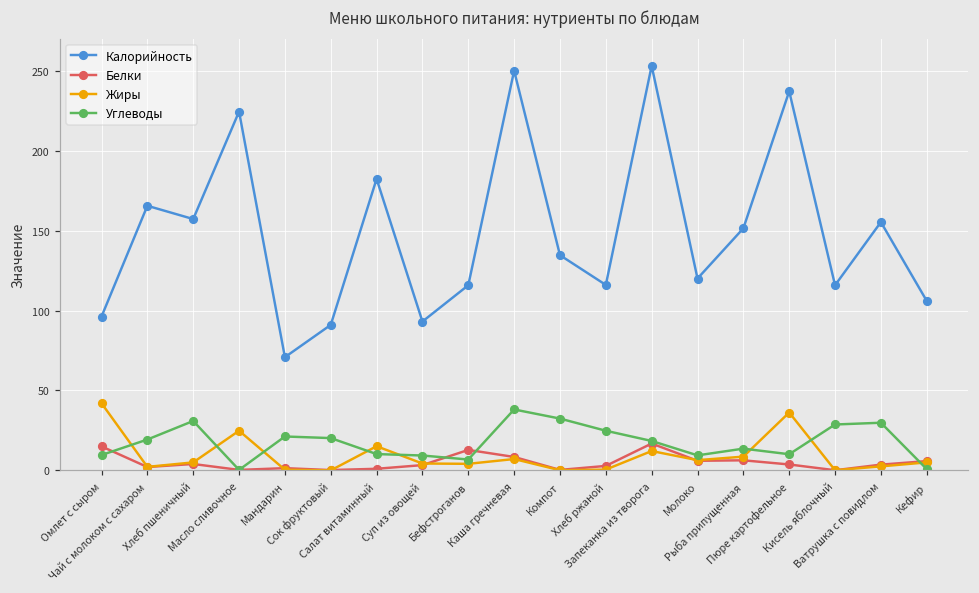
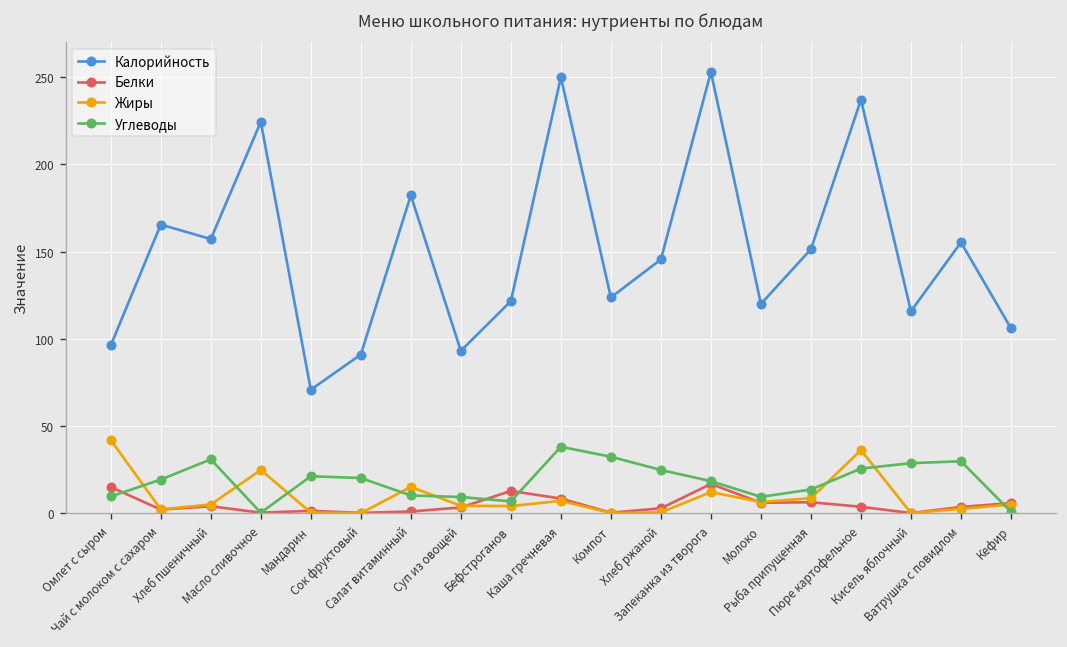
Калорийность, Бефстроганов: 116 -> 122
Калорийность, Компот: 135 -> 124
Калорийность, Хлеб ржаной: 116 -> 146
Углеводы, Пюре картофельное: 10 -> 26
